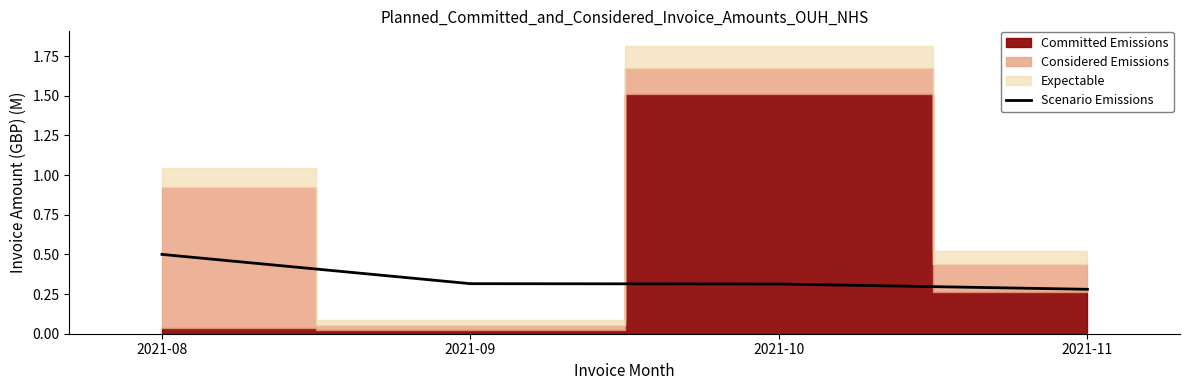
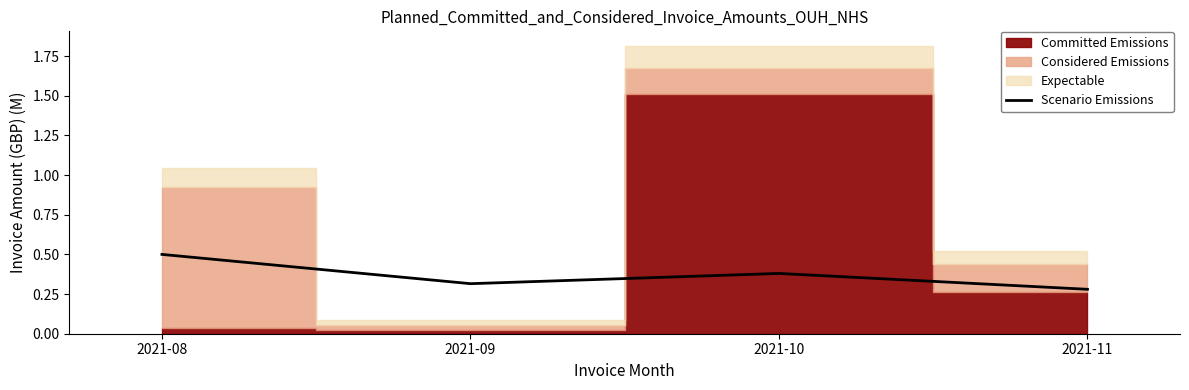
Scenario Emissions, 2021-10: 0.31 -> 0.38
